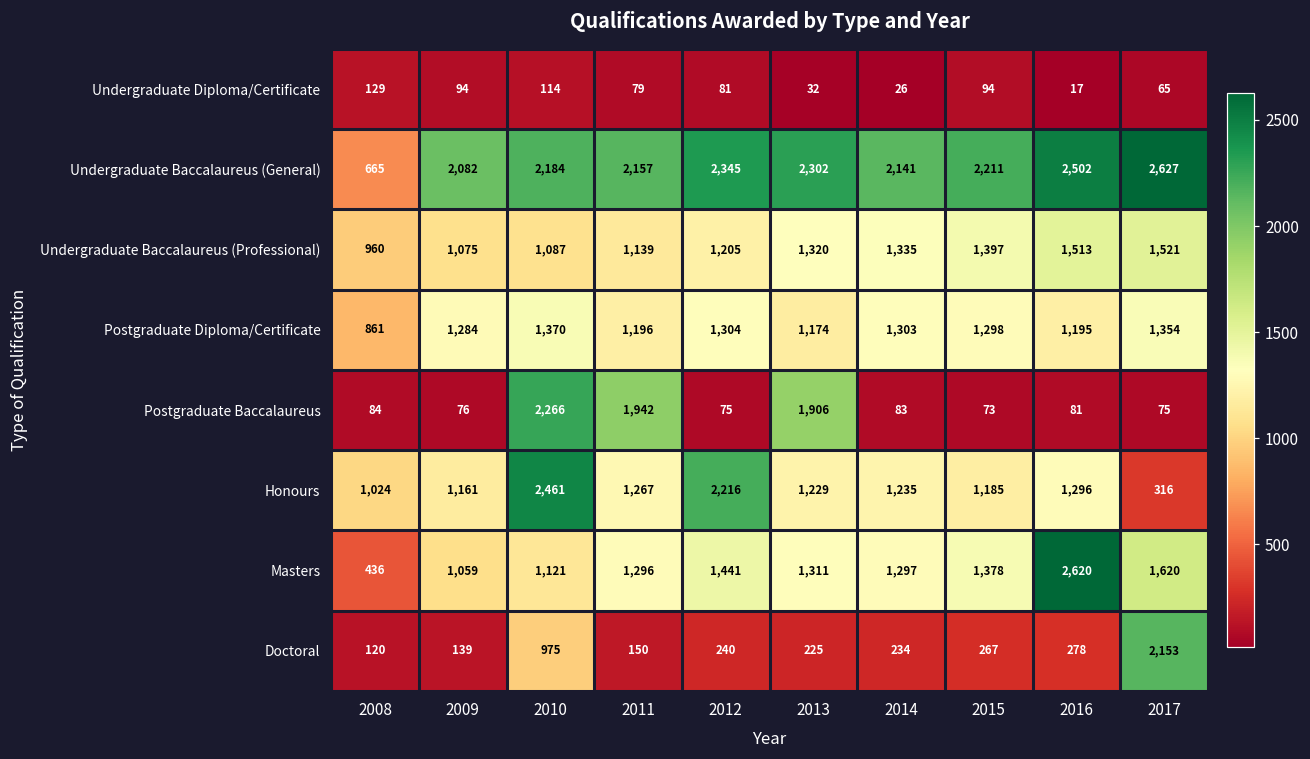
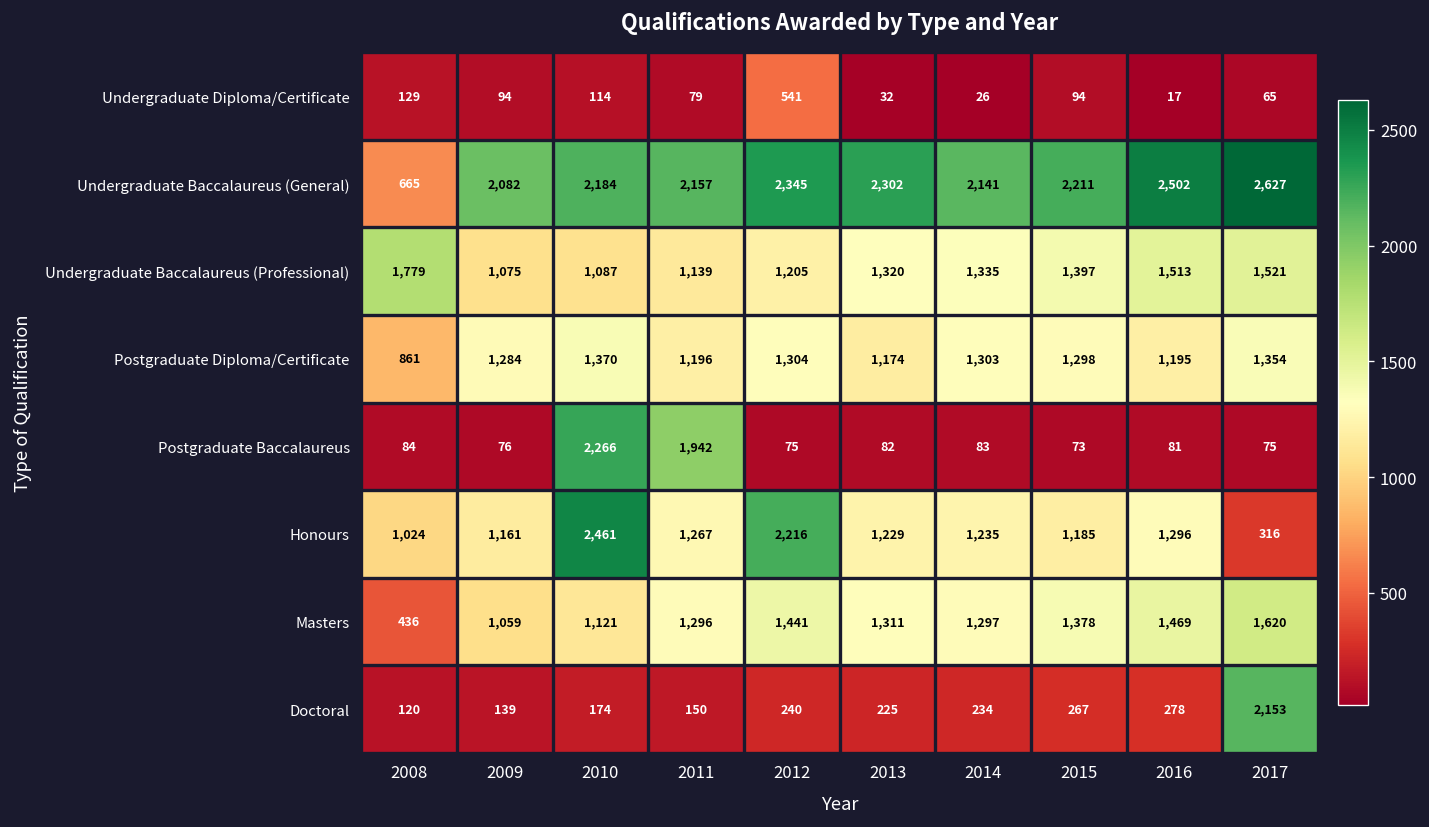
Undergraduate Diploma/Certificate, 2012: 81 -> 541
Undergraduate Baccalaureus (Professional), 2008: 960 -> 1,779
Postgraduate Baccalaureus, 2013: 1,906 -> 82
Masters, 2016: 2,620 -> 1,469
Doctoral, 2010: 975 -> 174
